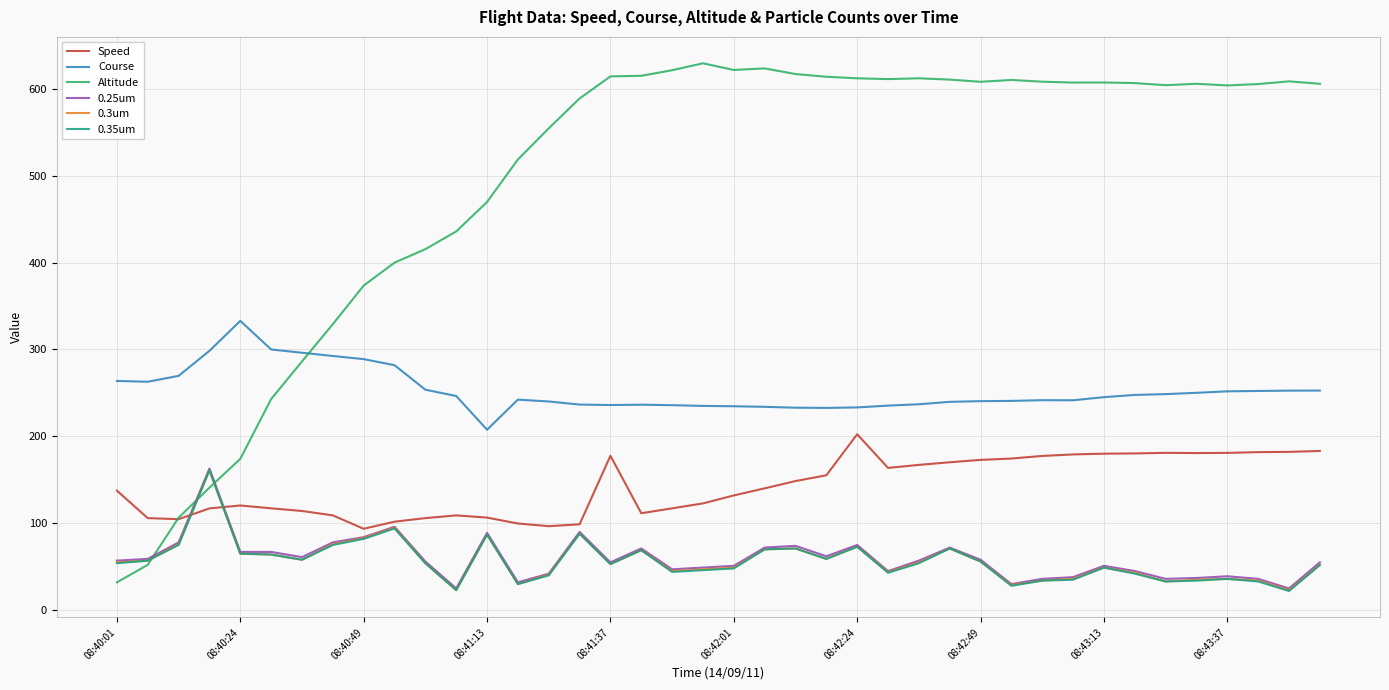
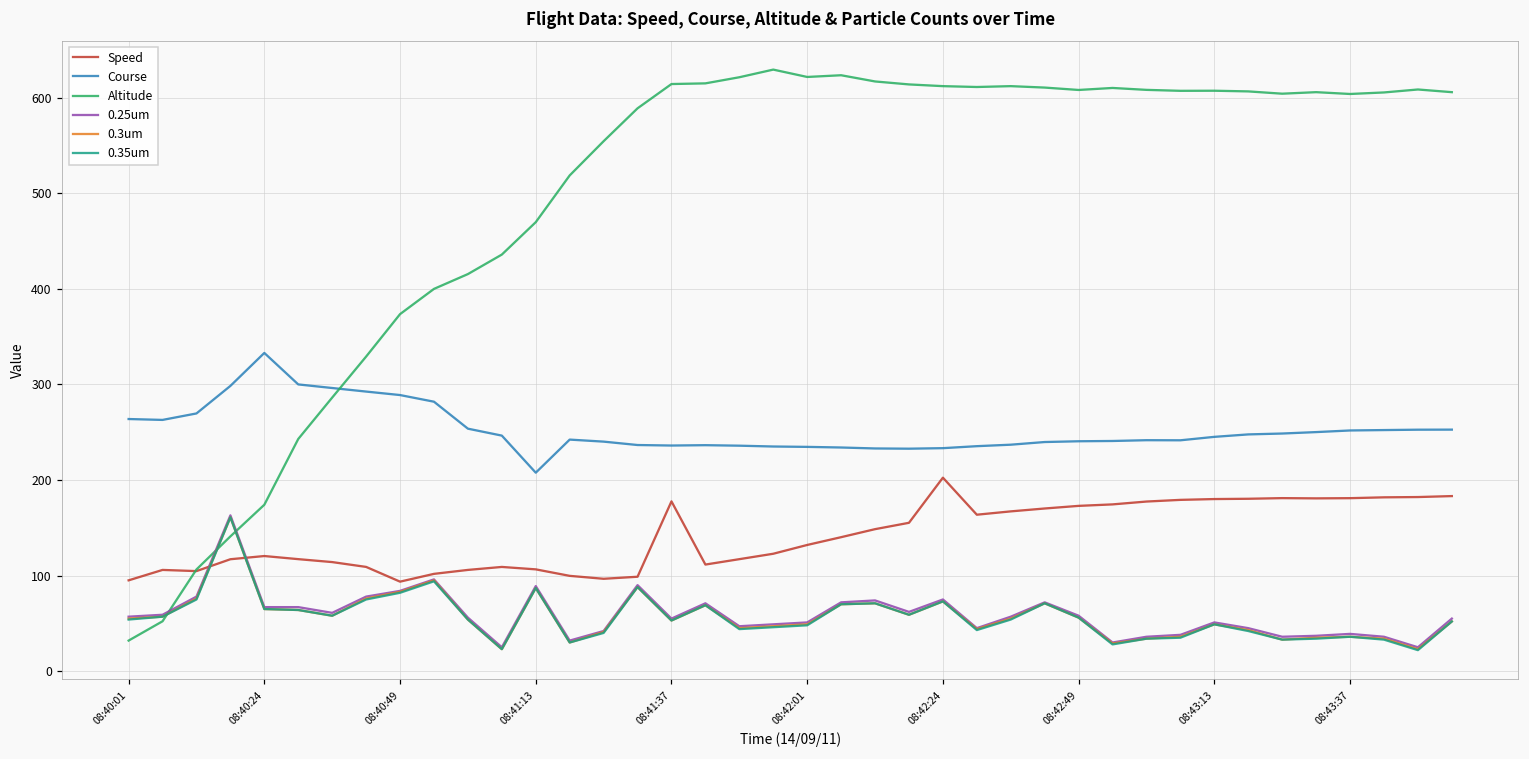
Speed, 08:40:01: 140 -> 100
